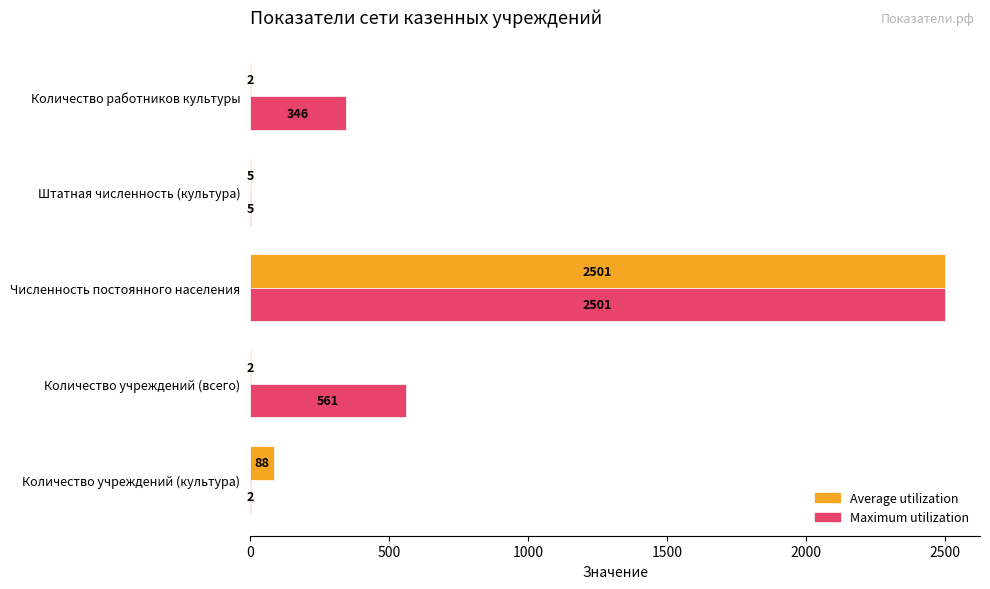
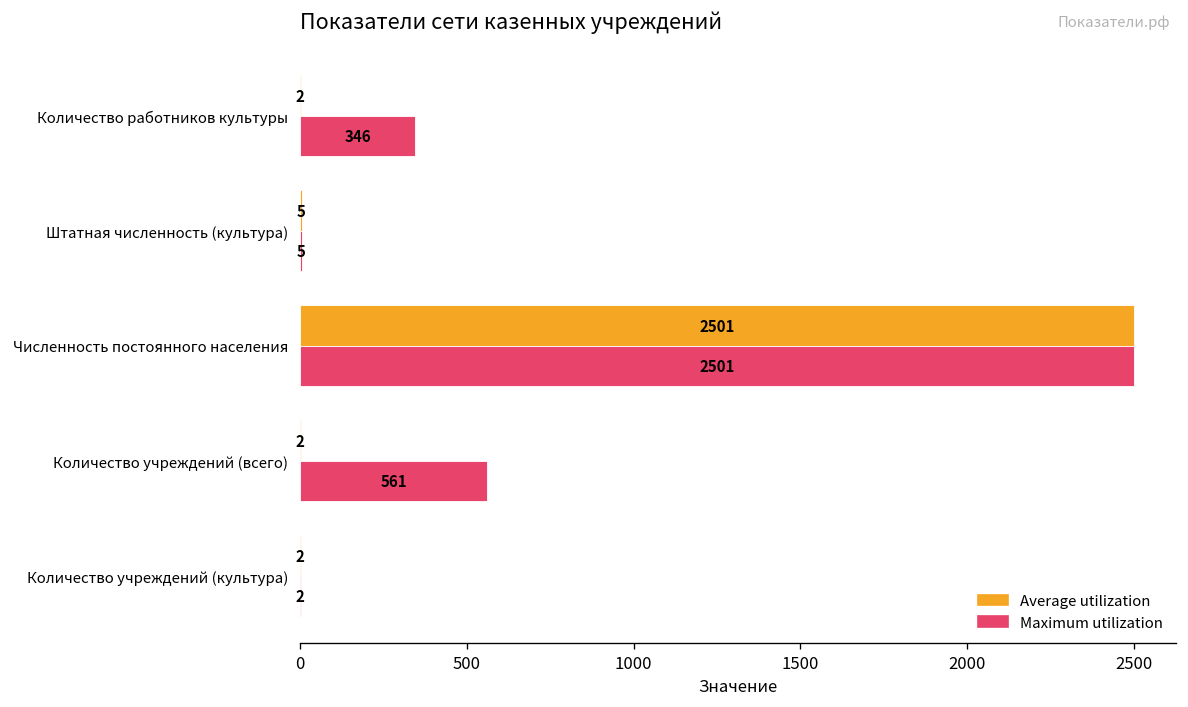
Average utilization, Количество учреждений (культура): 88 -> 2
